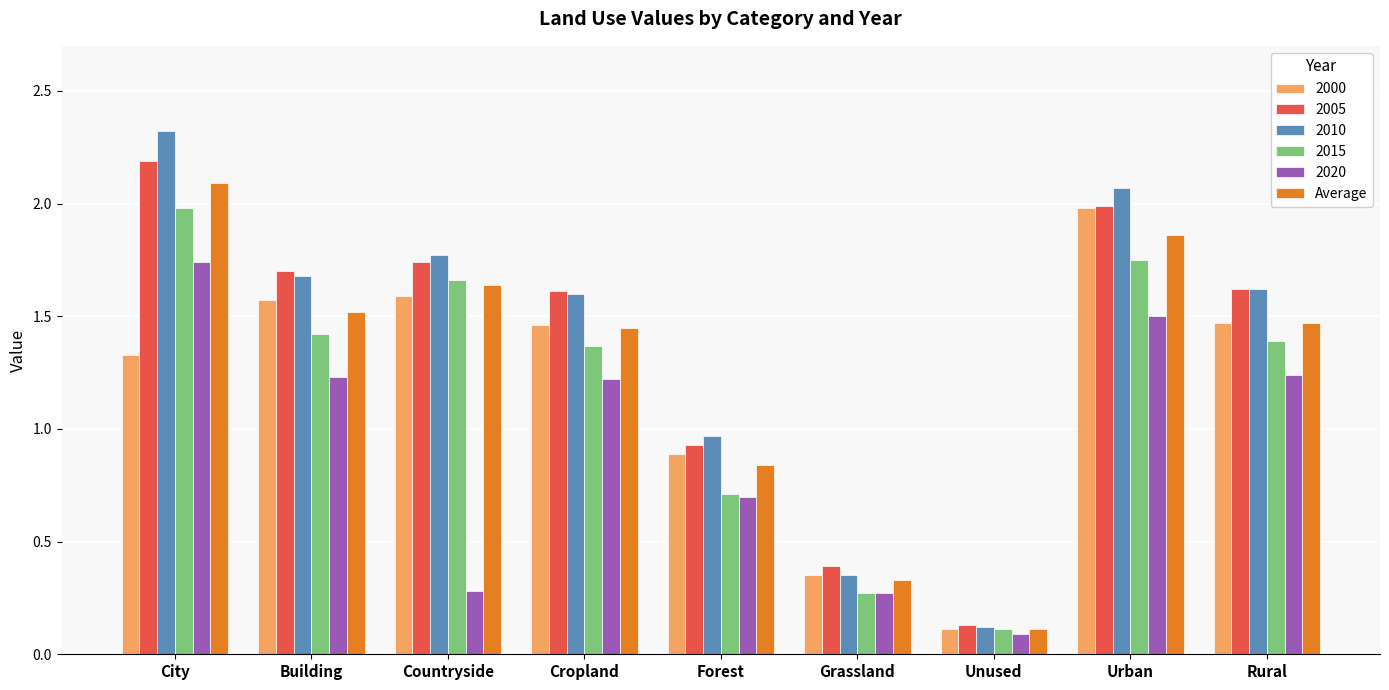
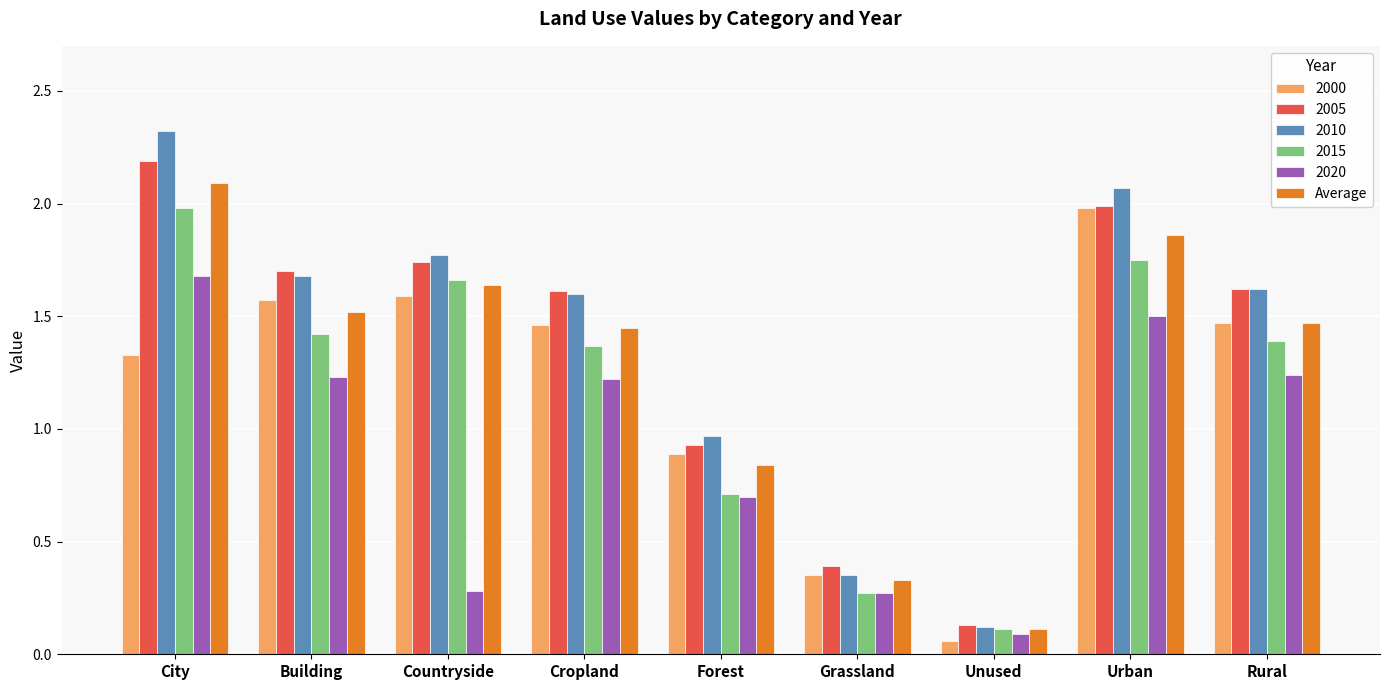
2020, City: 1.74 -> 1.68
2000, Unused: 0.11 -> 0.06
